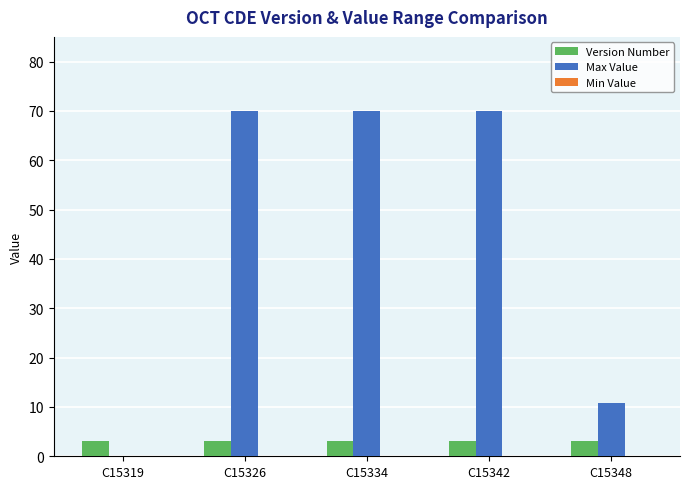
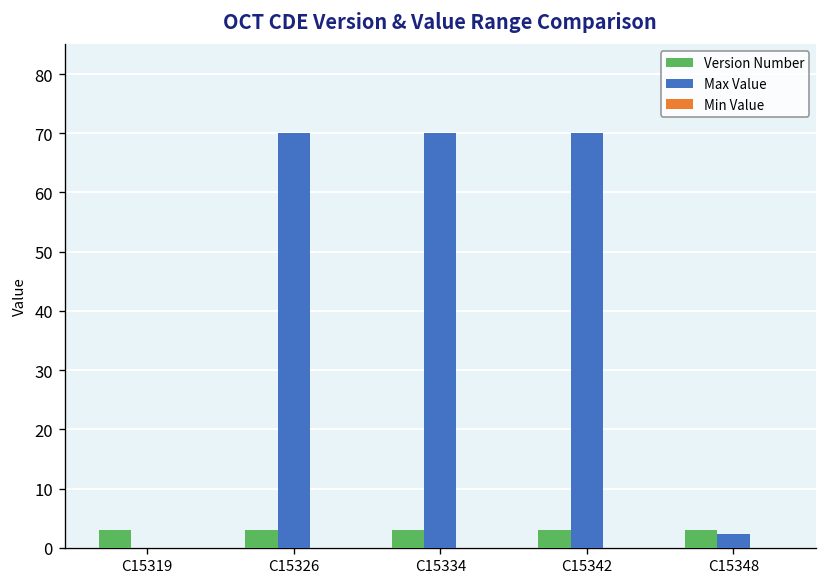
Max Value, C15348: 11 -> 2
